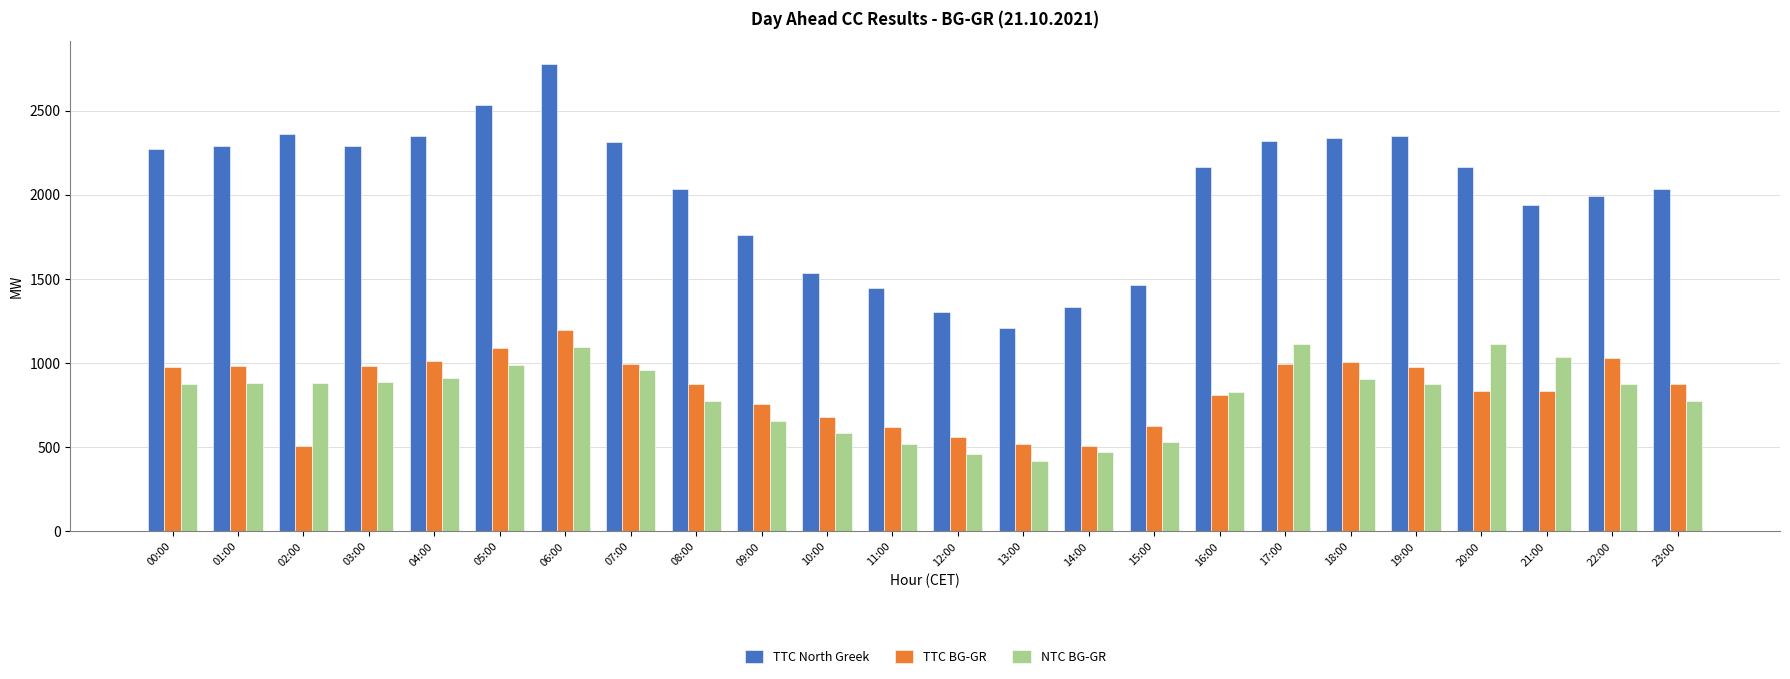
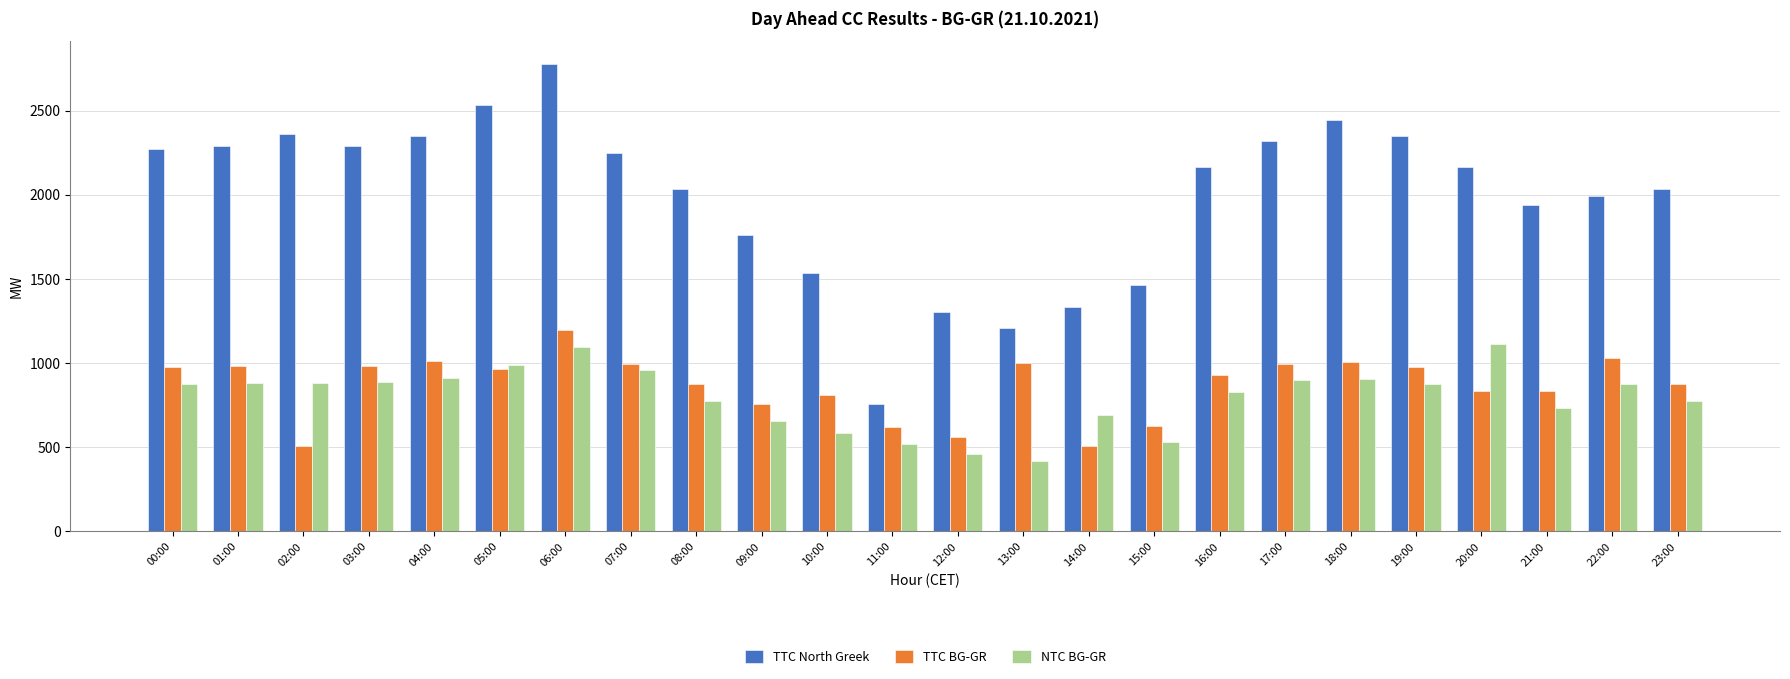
TTC BG-GR, 05:00: 1090 -> 960
TTC North Greek, 07:00: 2320 -> 2250
TTC BG-GR, 10:00: 680 -> 810
TTC North Greek, 11:00: 1440 -> 760
TTC BG-GR, 13:00: 520 -> 1000
NTC BG-GR, 14:00: 470 -> 690
TTC BG-GR, 16:00: 810 -> 930
NTC BG-GR, 17:00: 1110 -> 900
TTC North Greek, 18:00: 2340 -> 2440
NTC BG-GR, 21:00: 1030 -> 730
